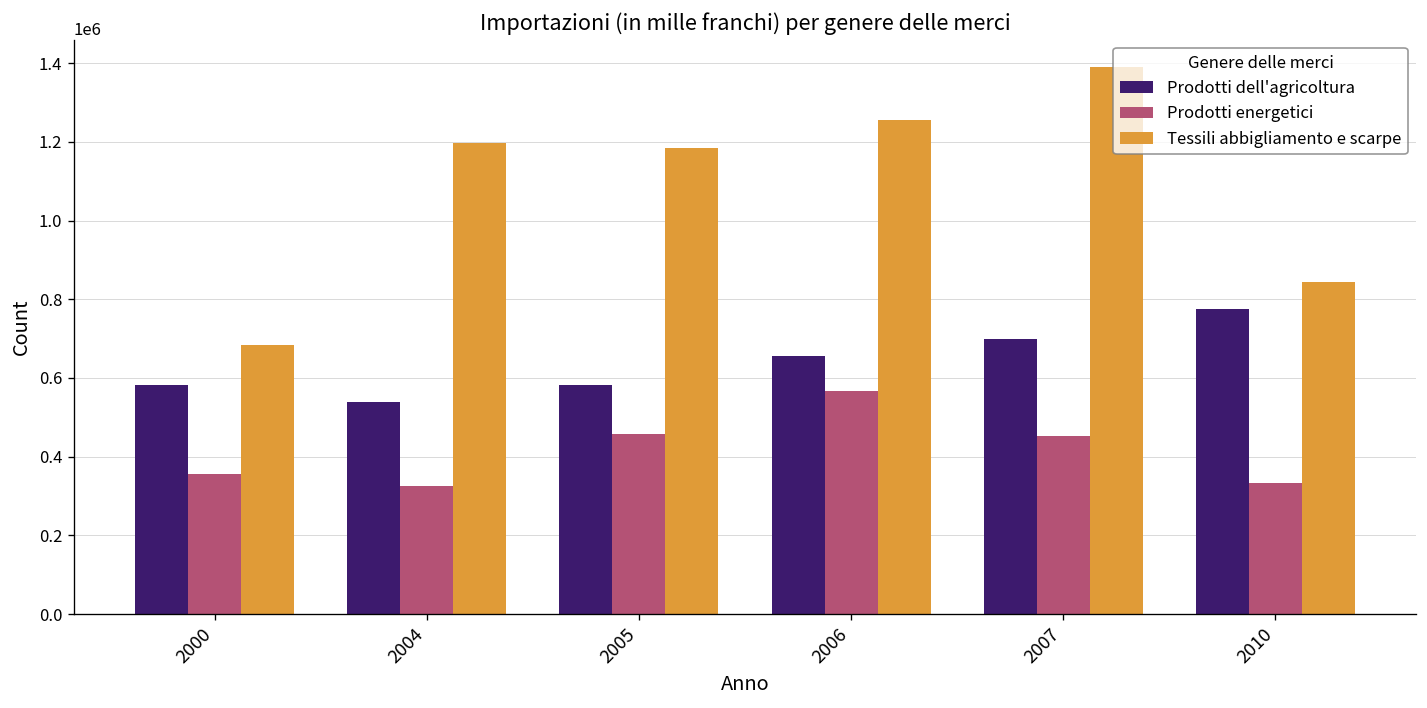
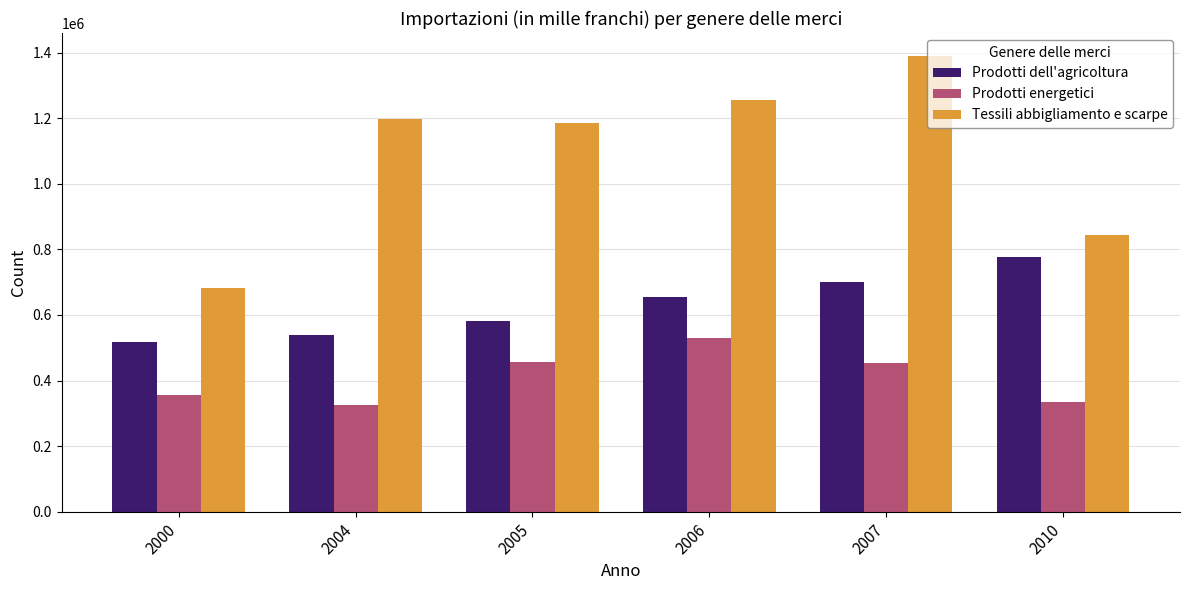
Prodotti dell'agricoltura, 2000: 580000 -> 520000
Prodotti energetici, 2006: 570000 -> 530000
